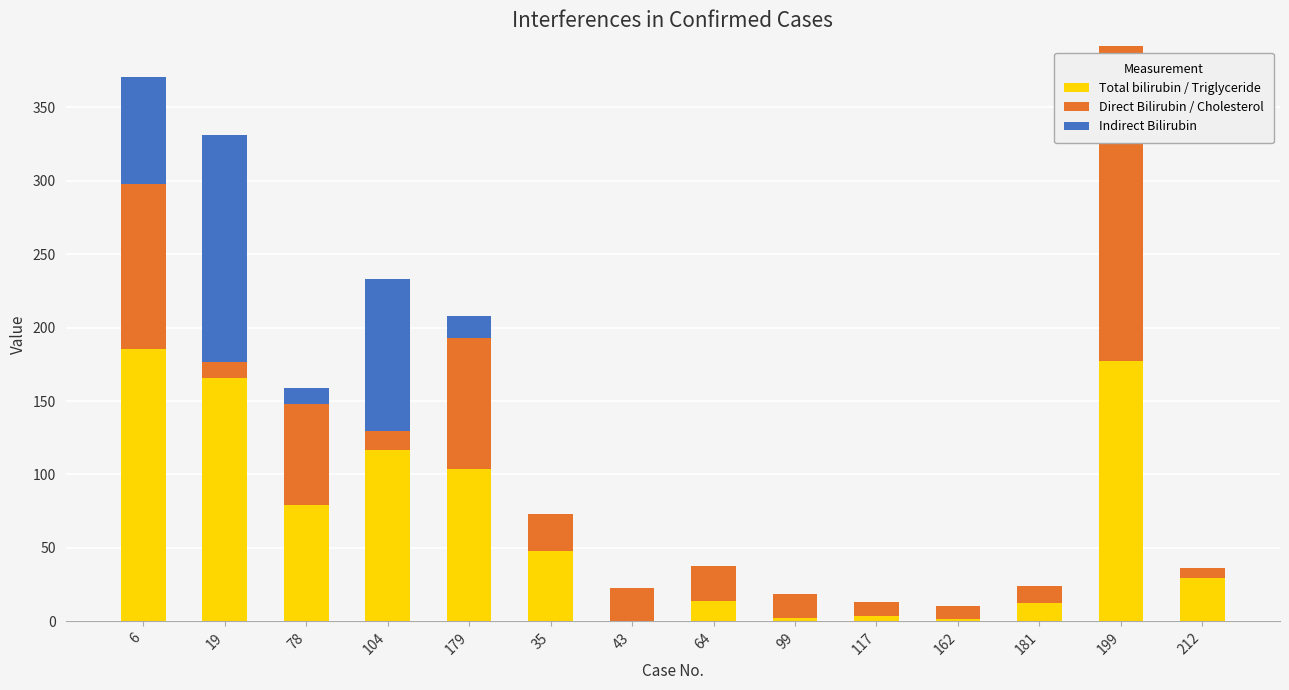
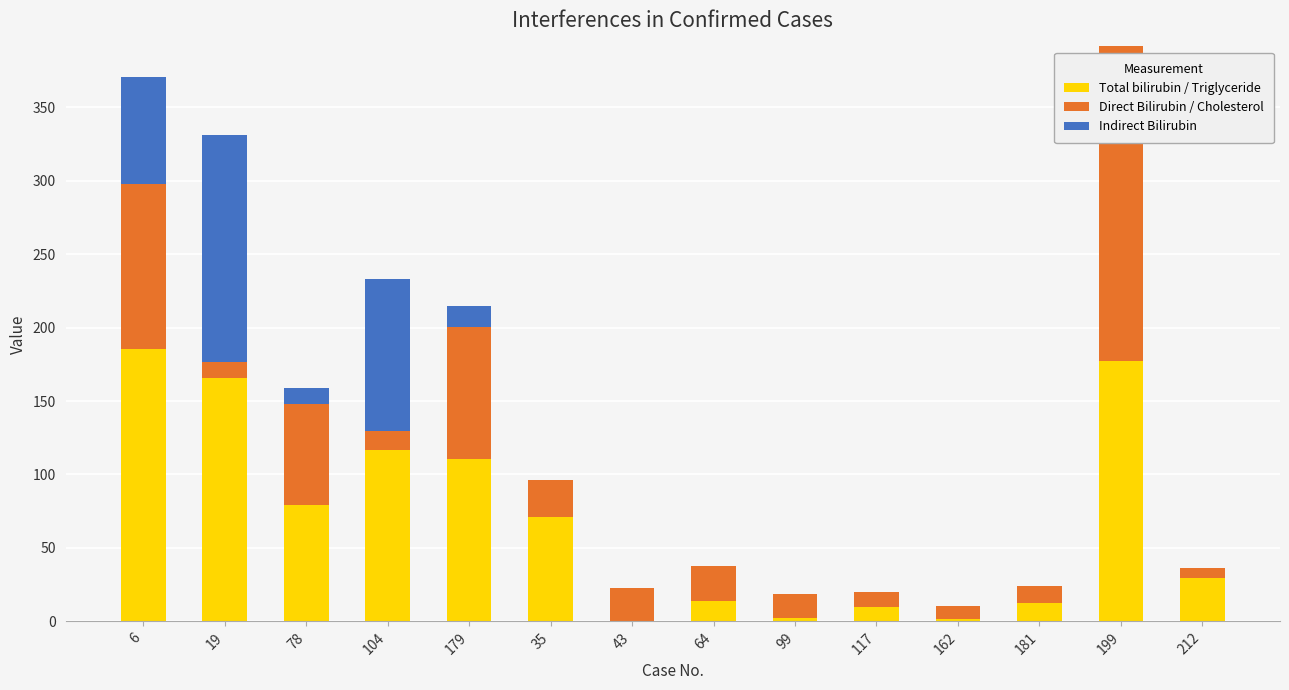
Total bilirubin / Triglyceride, 179: 104 -> 111
Total bilirubin / Triglyceride, 35: 48 -> 71
Total bilirubin / Triglyceride, 117: 4 -> 10
